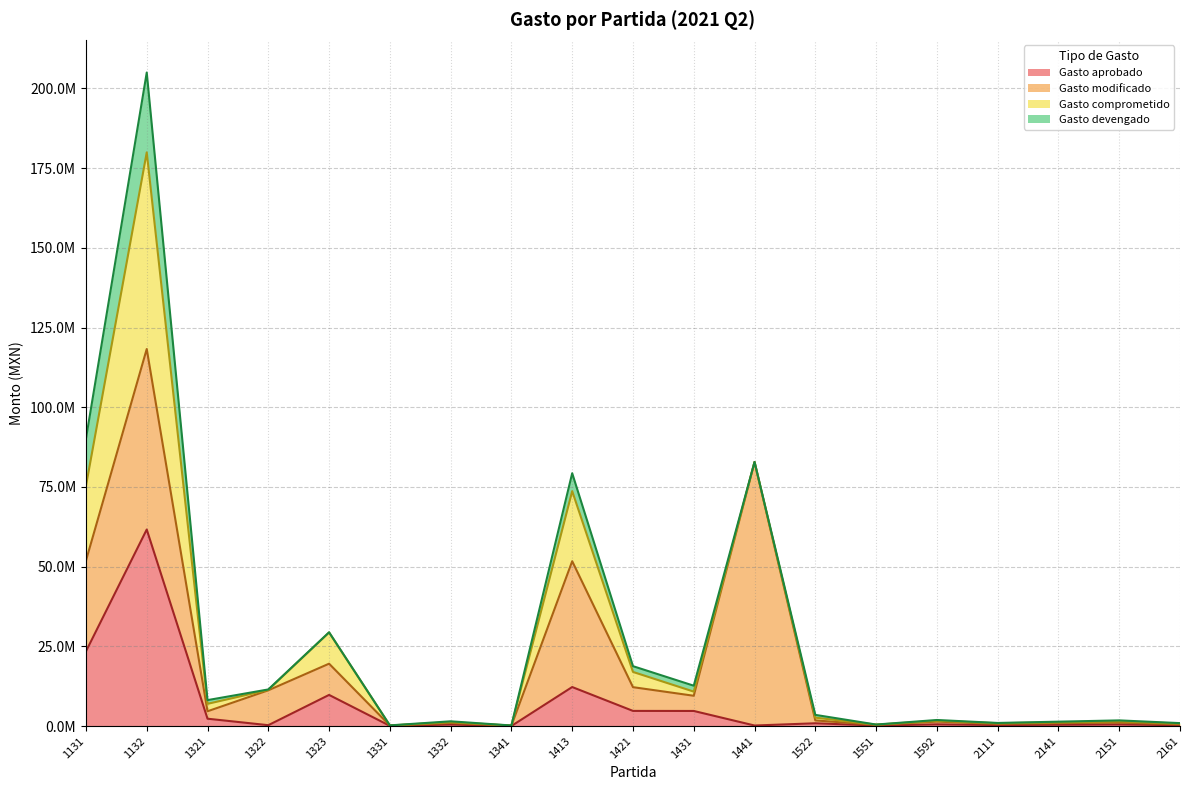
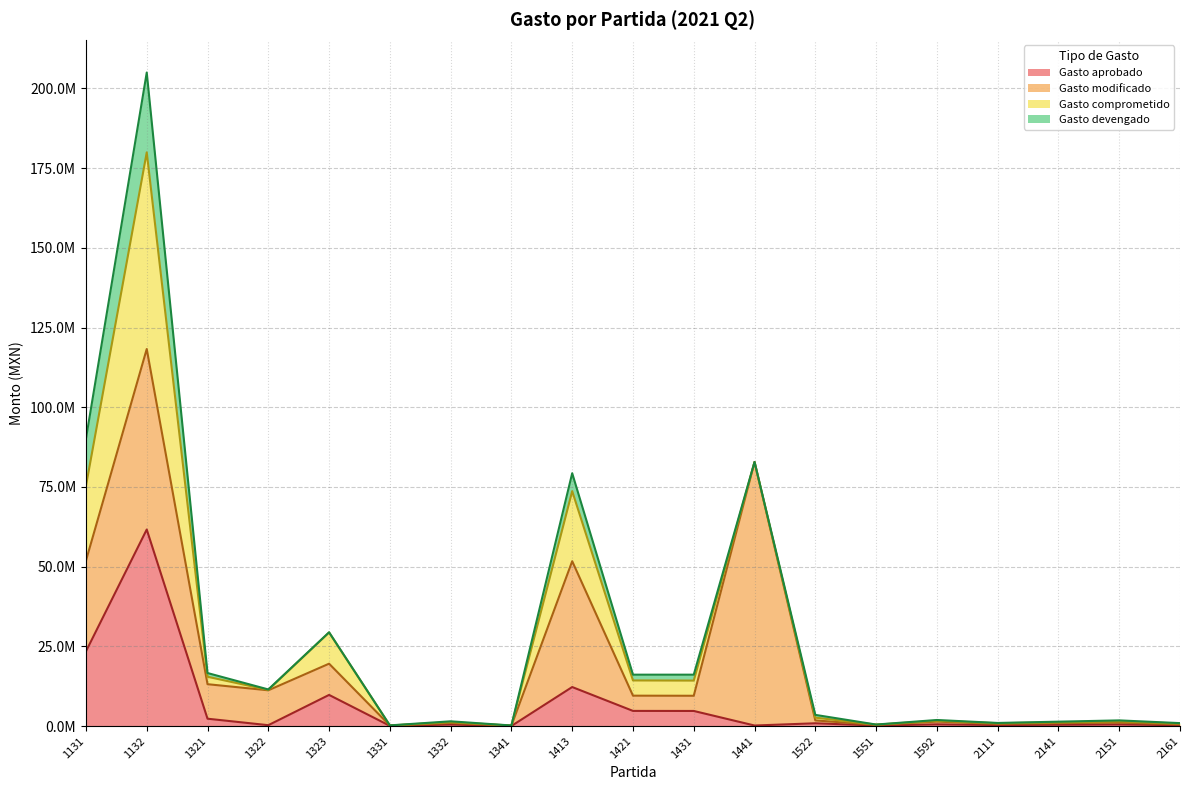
Gasto modificado, 1321: 2000000 -> 11000000
Gasto modificado, 1421: 7000000 -> 5000000
Gasto comprometido, 1431: 1000000 -> 5000000
